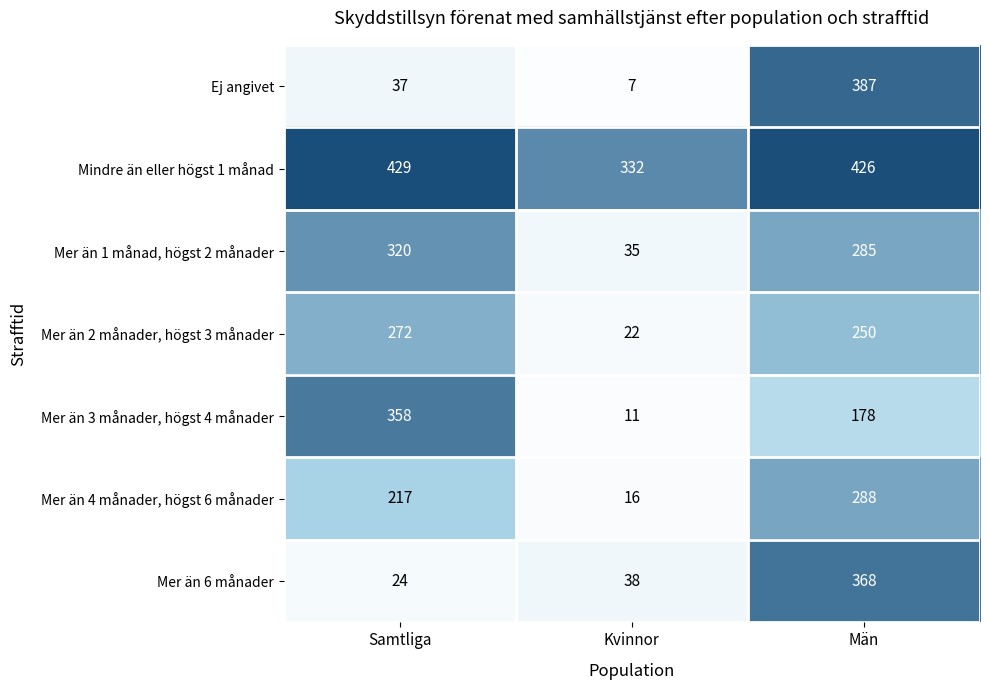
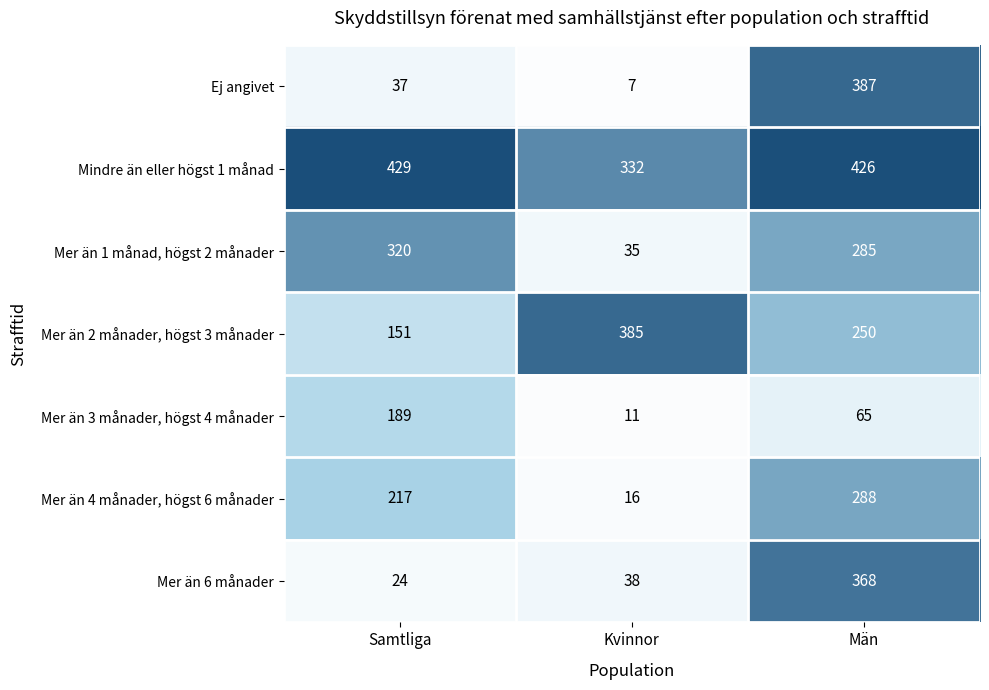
Mer än 2 månader, högst 3 månader, Samtliga: 272 -> 151
Mer än 2 månader, högst 3 månader, Kvinnor: 22 -> 385
Mer än 3 månader, högst 4 månader, Samtliga: 358 -> 189
Mer än 3 månader, högst 4 månader, Män: 178 -> 65
